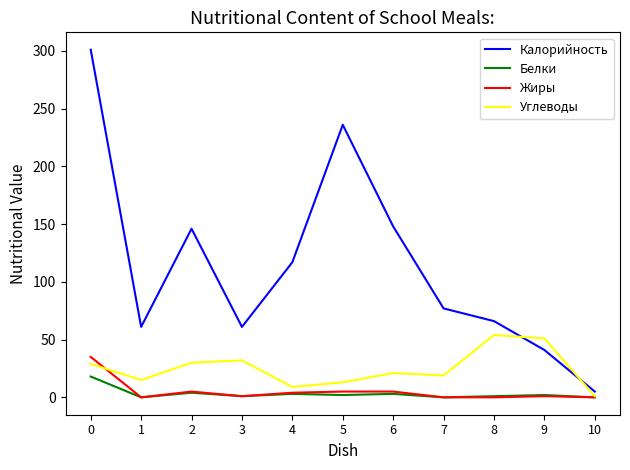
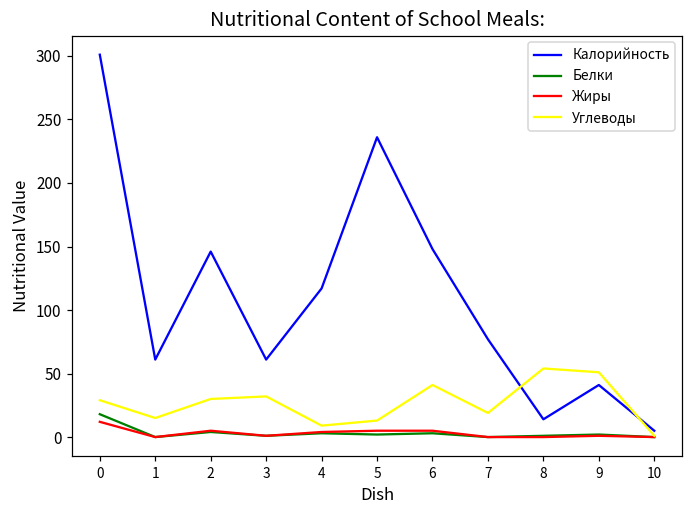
Жиры, 0: 35 -> 12
Углеводы, 6: 21 -> 41
Калорийность, 8: 66 -> 14
